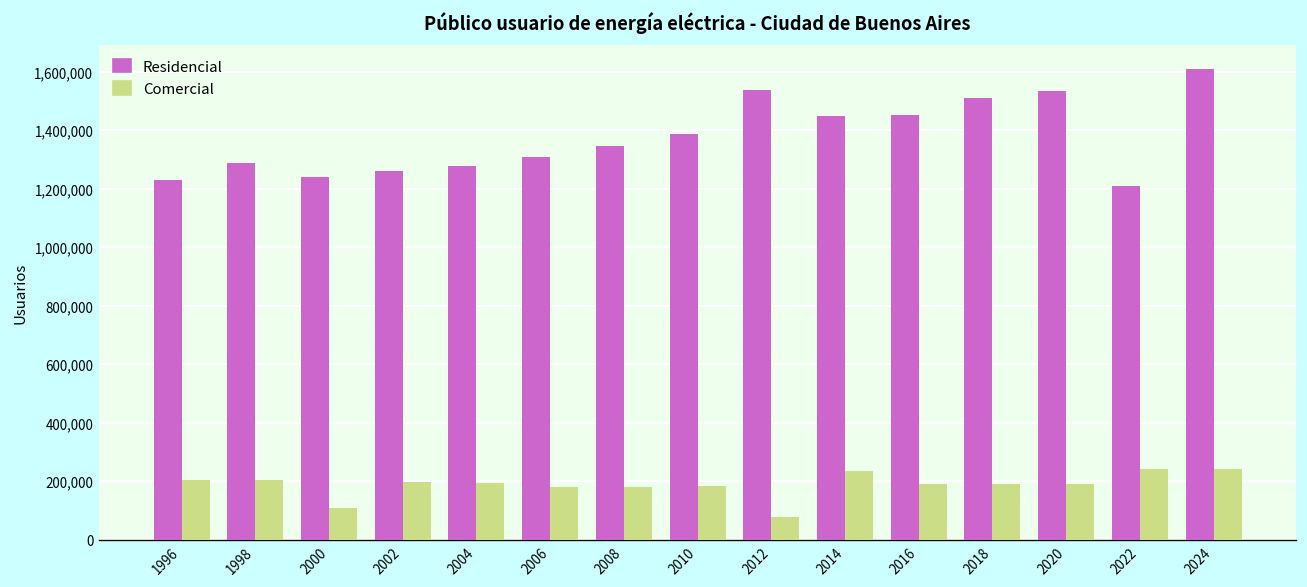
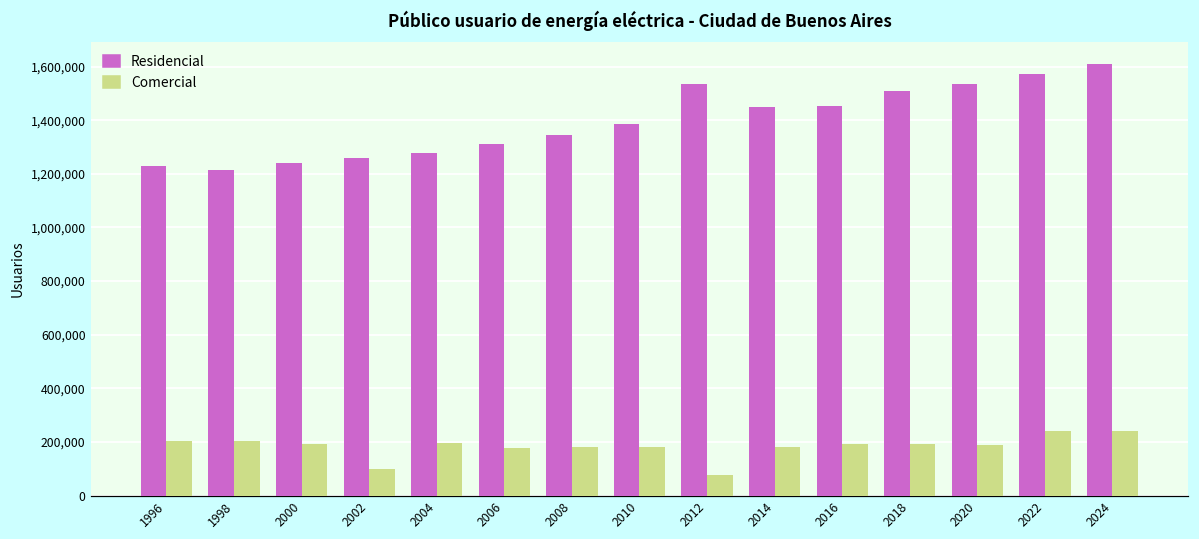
Residencial, 1998: 1,290,000 -> 1,220,000
Comercial, 2000: 110,000 -> 190,000
Comercial, 2002: 200,000 -> 100,000
Comercial, 2014: 230,000 -> 180,000
Residencial, 2022: 1,210,000 -> 1,570,000
